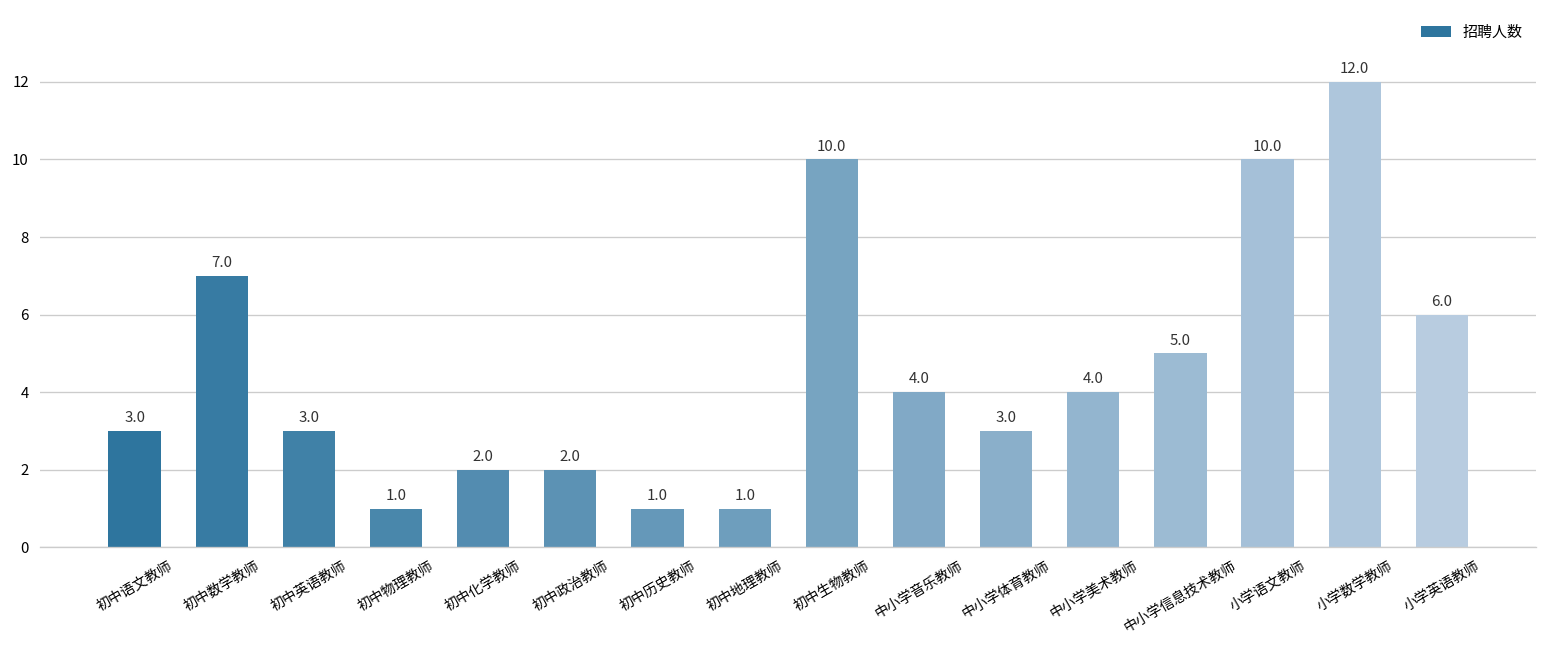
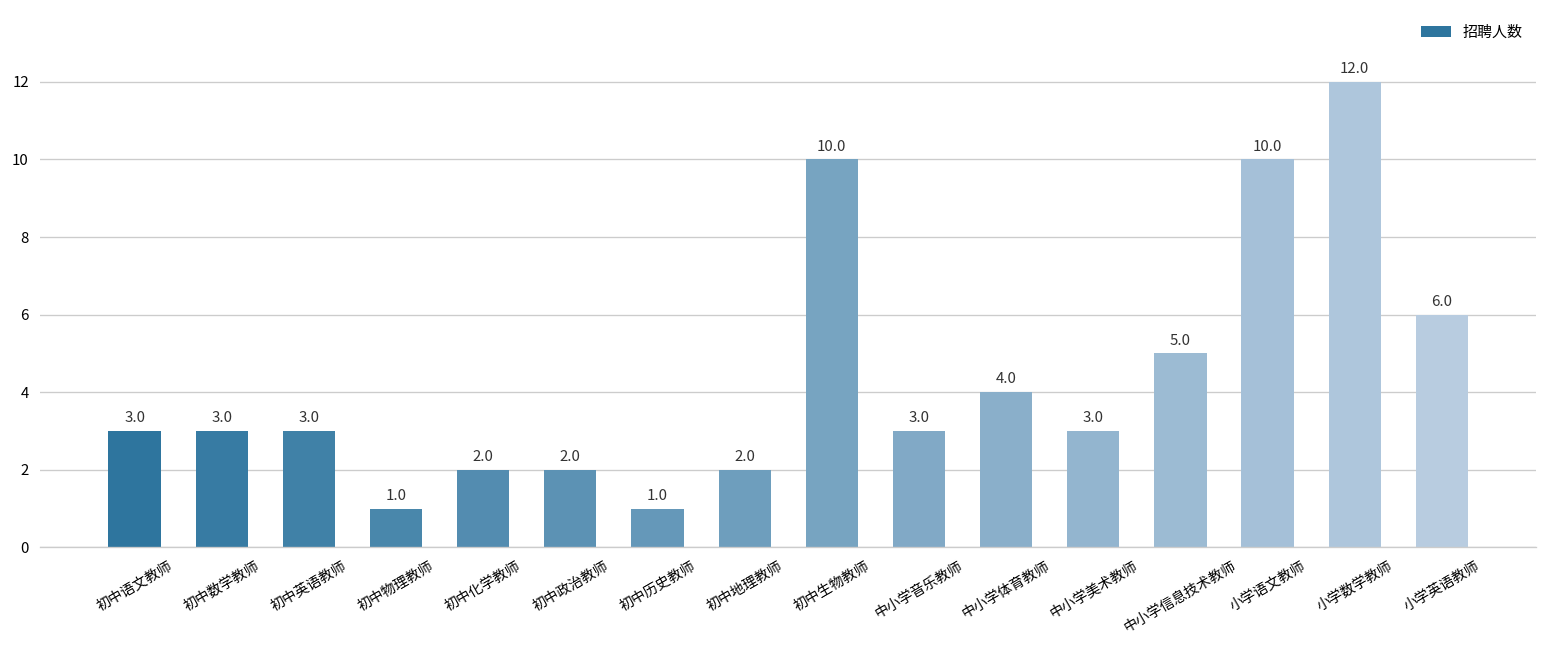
初中数学教师: 7.0 -> 3.0
初中地理教师: 1.0 -> 2.0
中小学音乐教师: 4.0 -> 3.0
中小学体育教师: 3.0 -> 4.0
中小学美术教师: 4.0 -> 3.0
